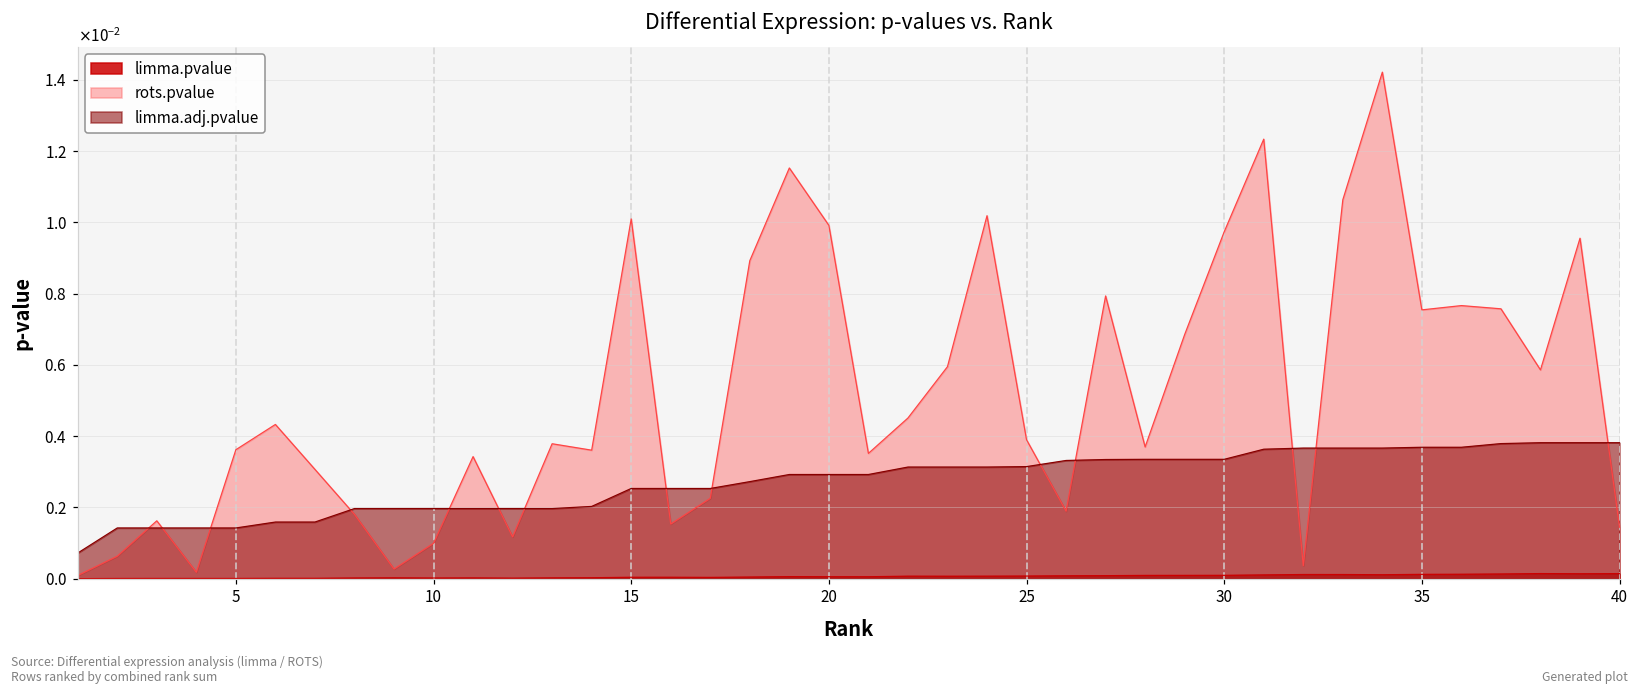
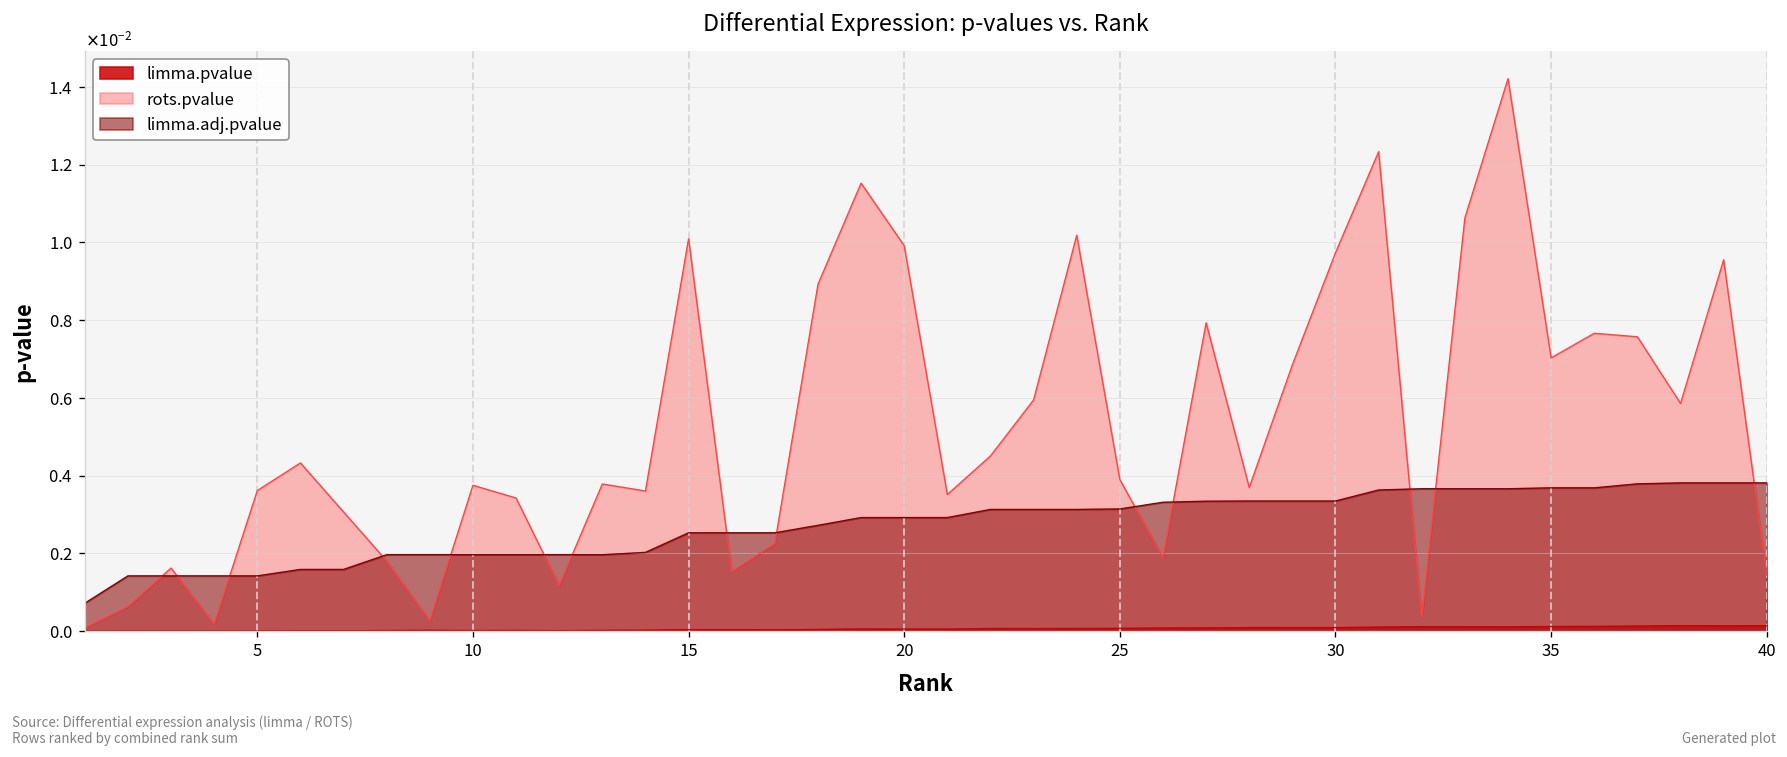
rots.pvalue, 10: 0.0010 -> 0.0038
rots.pvalue, 35: 0.0075 -> 0.0070
